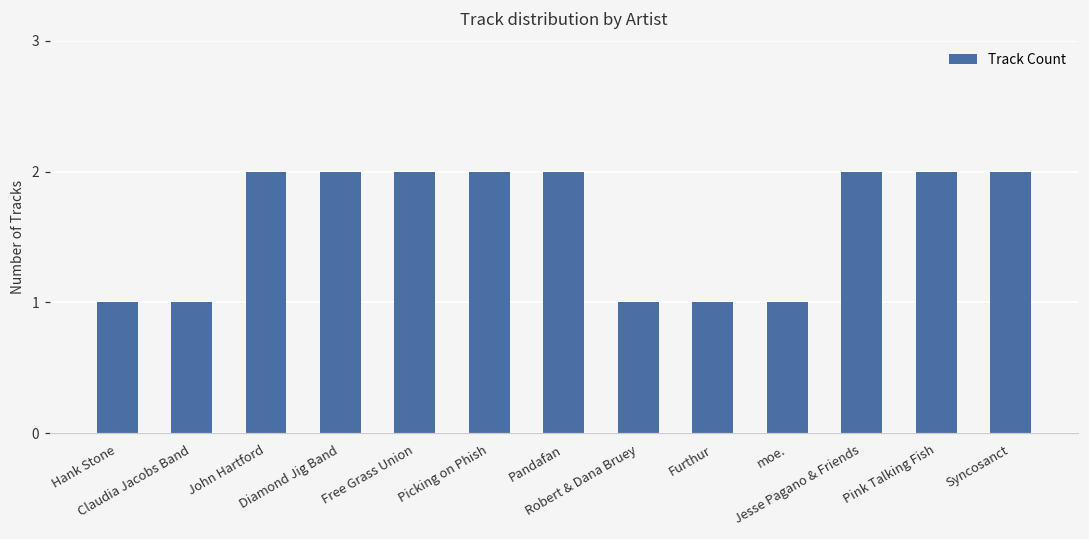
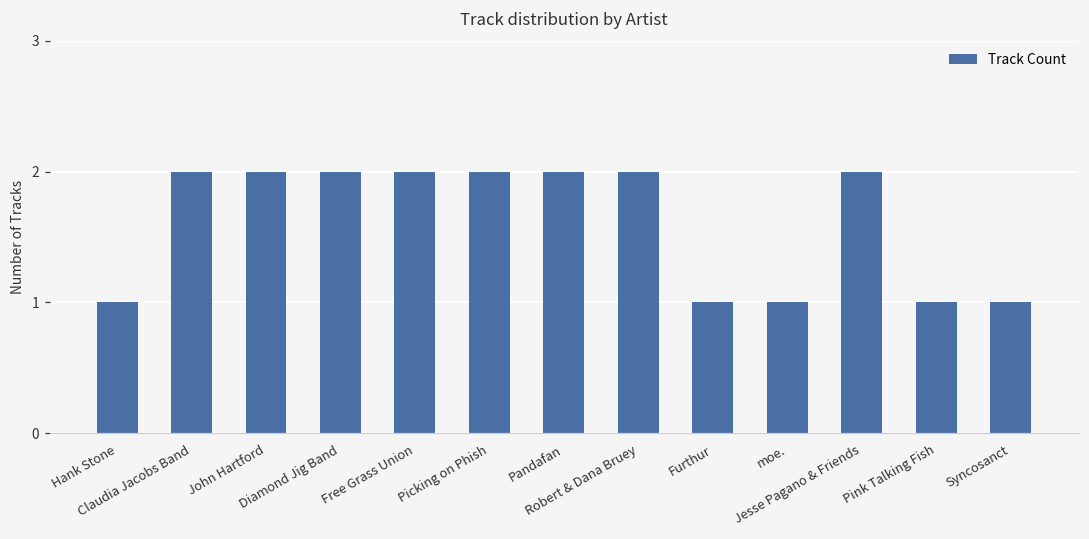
Claudia Jacobs Band: 1 -> 2
Robert & Dana Bruey: 1 -> 2
Pink Talking Fish: 2 -> 1
Syncosanct: 2 -> 1
